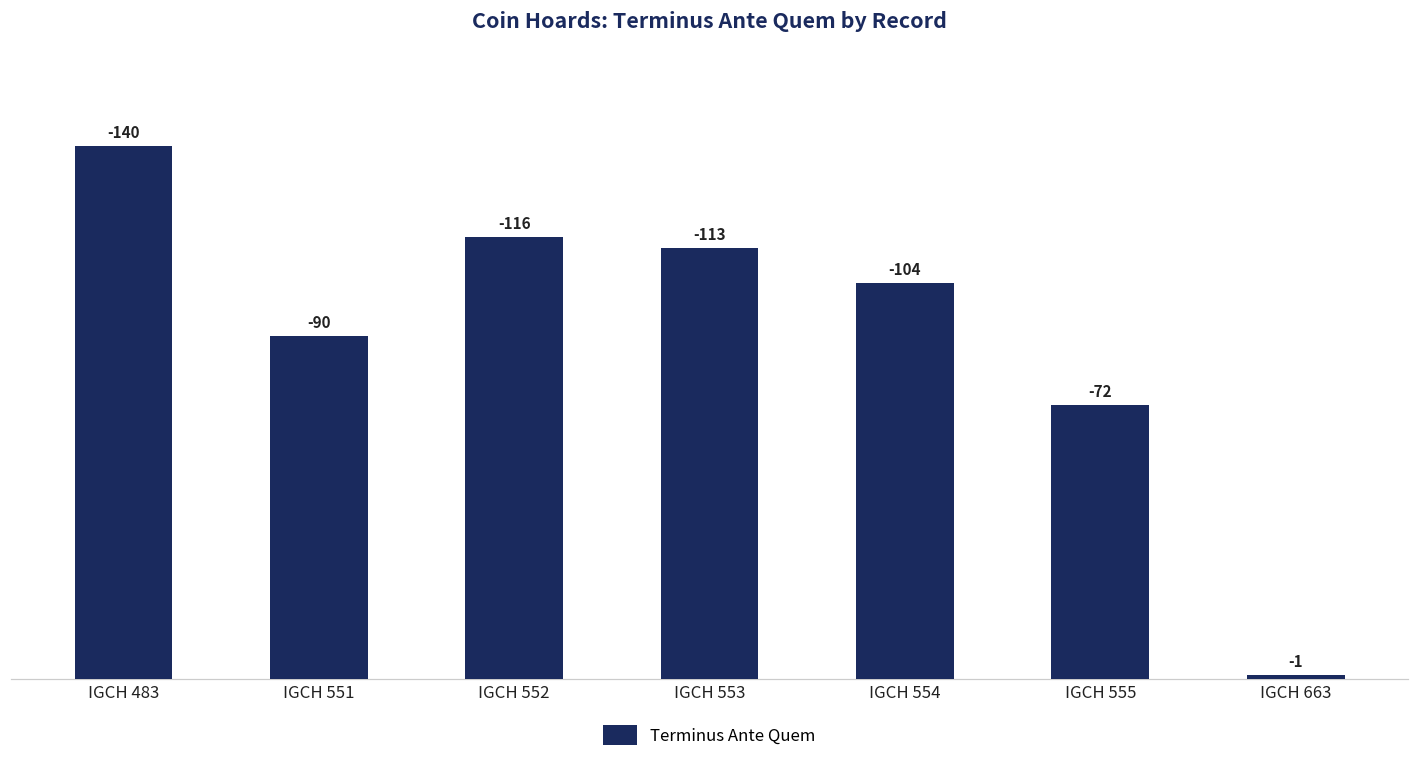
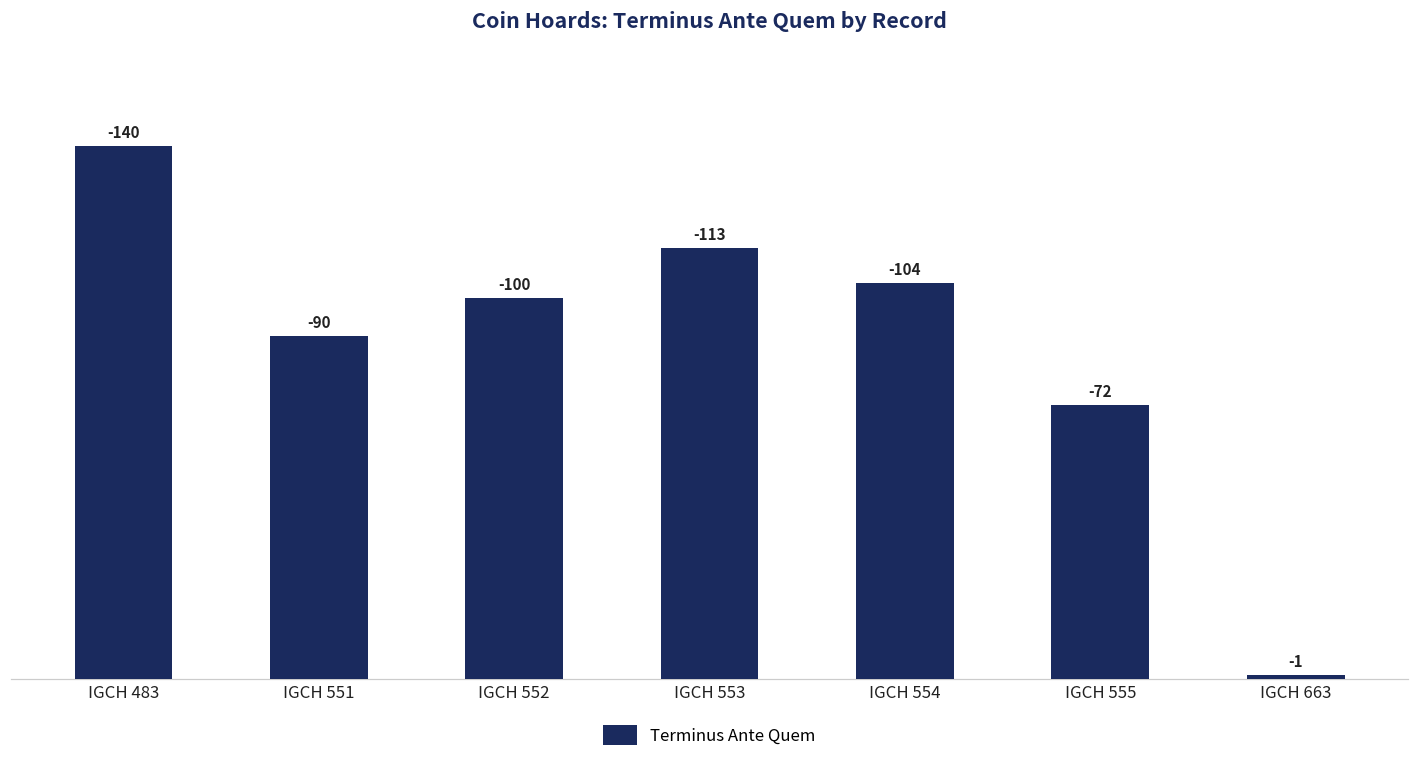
IGCH 552: -116 -> -100
